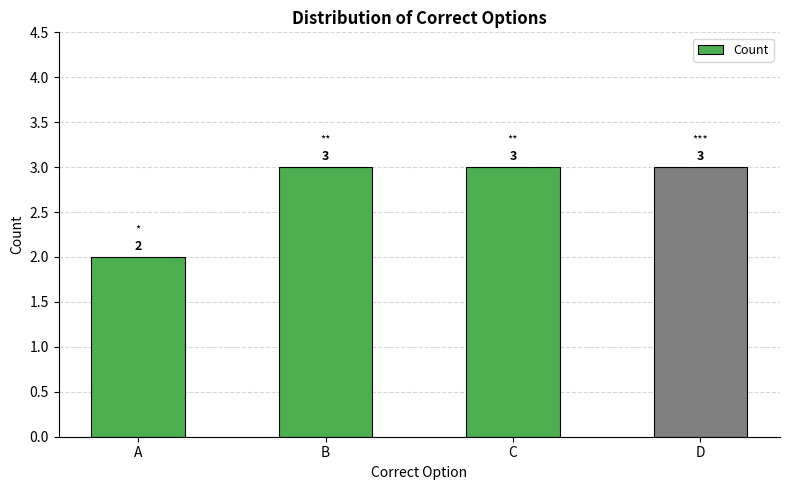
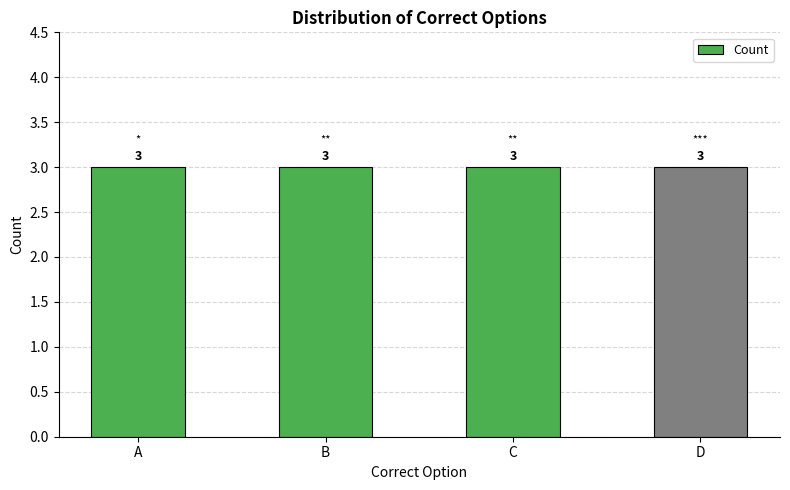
A: 2 -> 3
